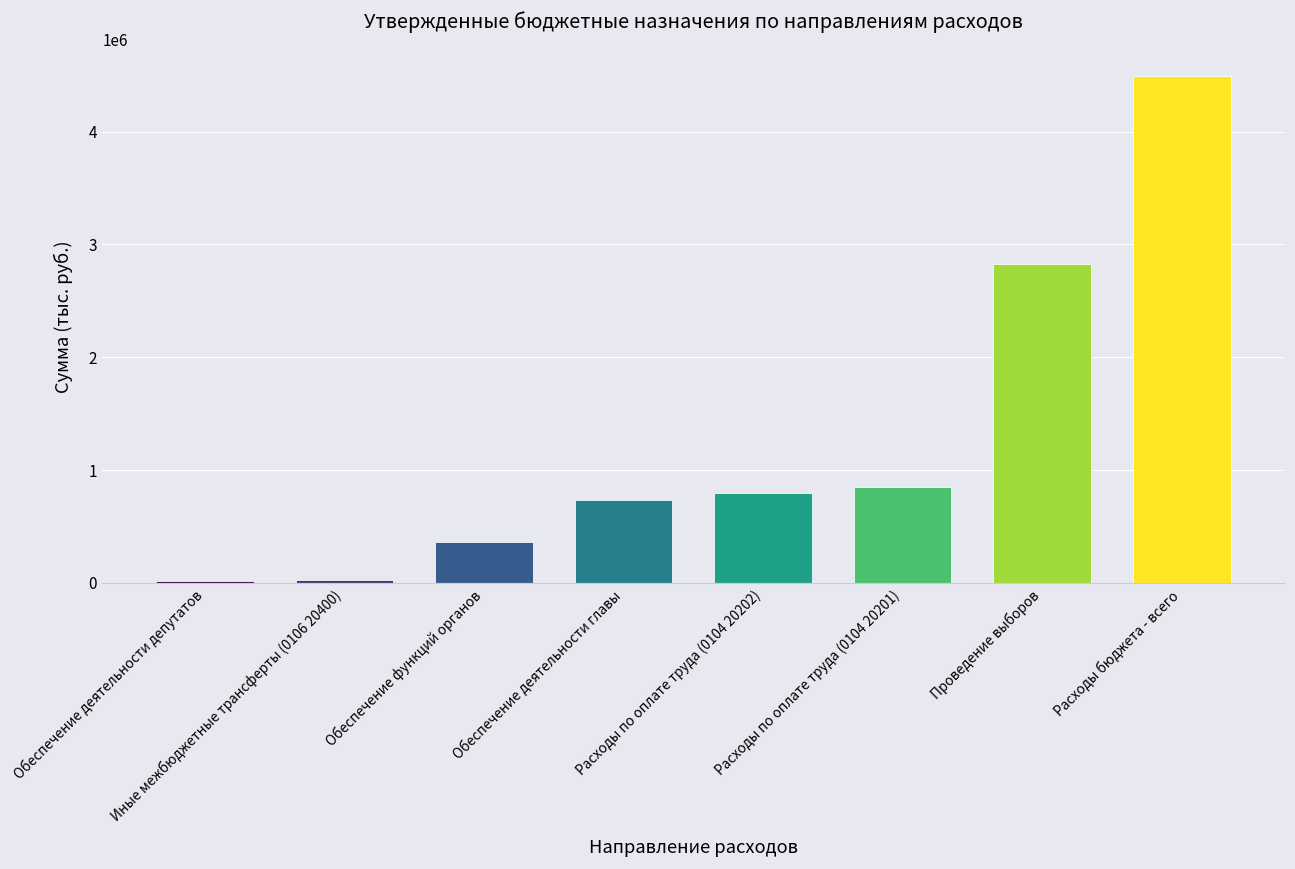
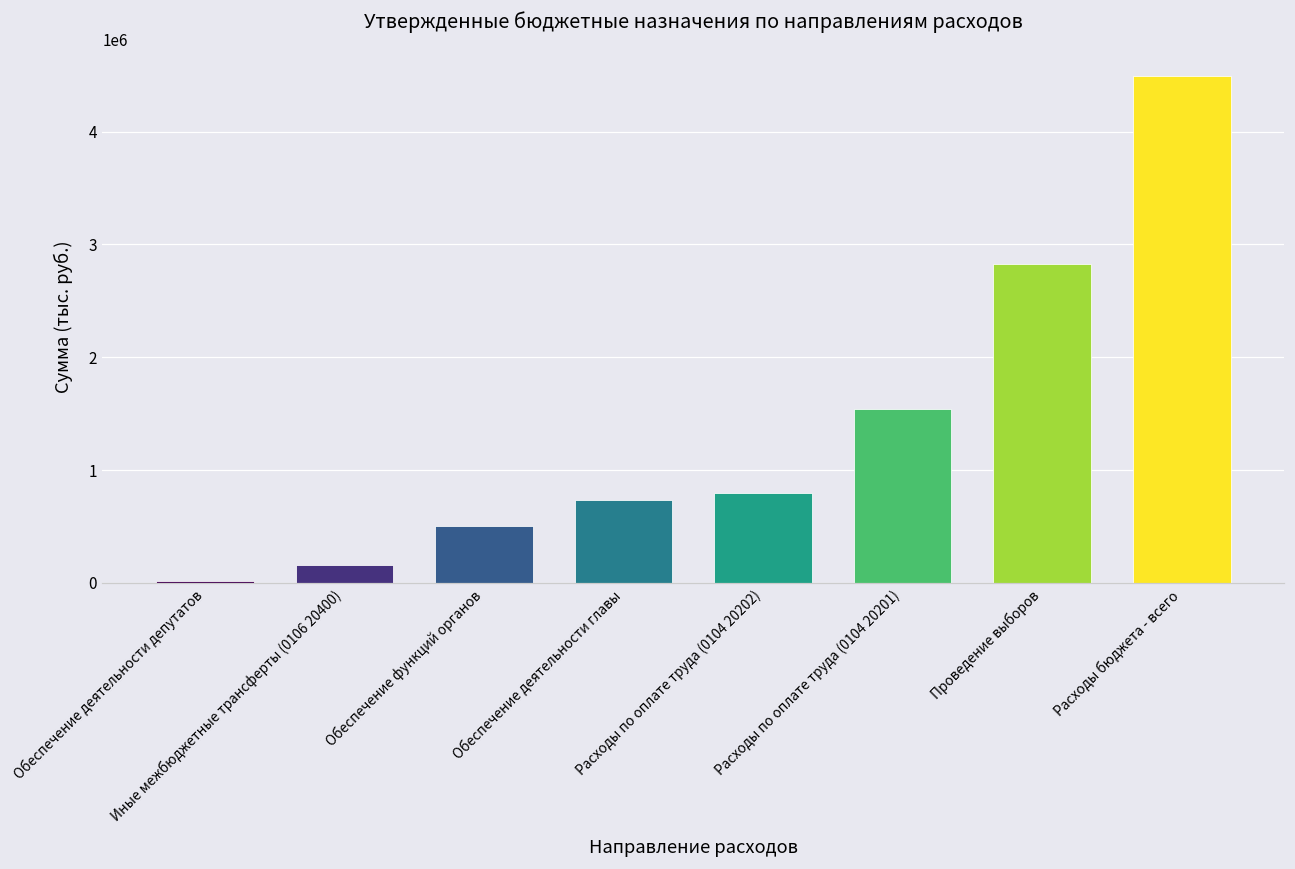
Иные межбюджетные трансферты (0106 20400): 20000 -> 160000
Обеспечение функций органов: 360000 -> 500000
Расходы по оплате труда (0104 20201): 850000 -> 1540000
